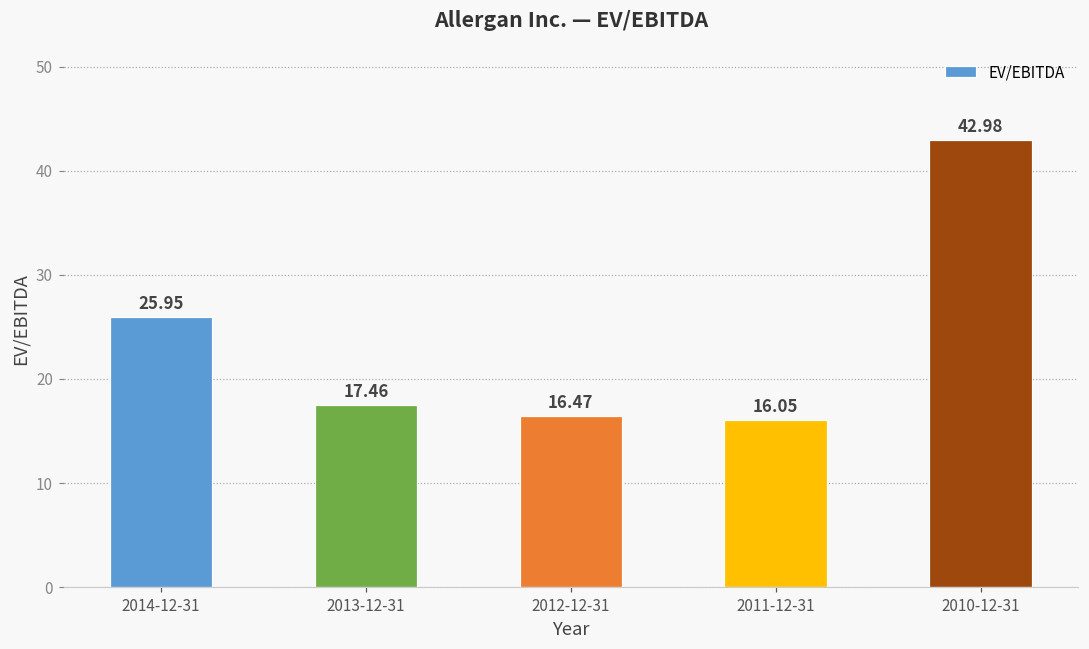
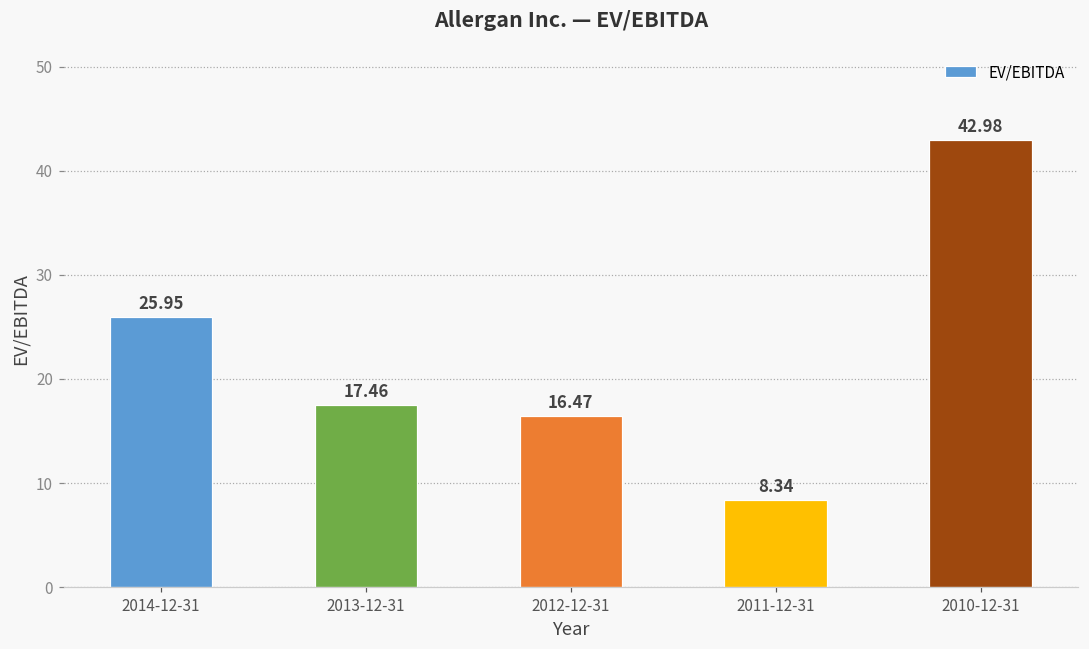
2011-12-31: 16.05 -> 8.34
